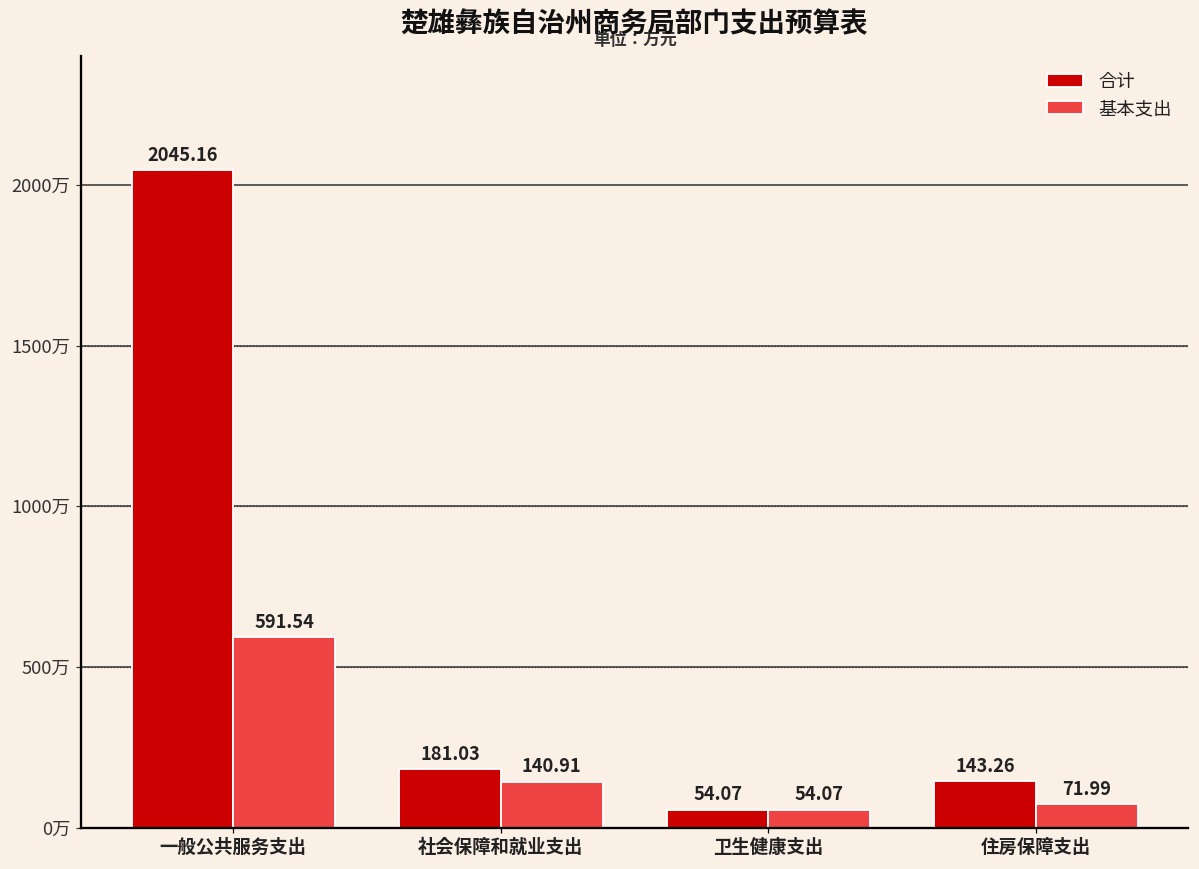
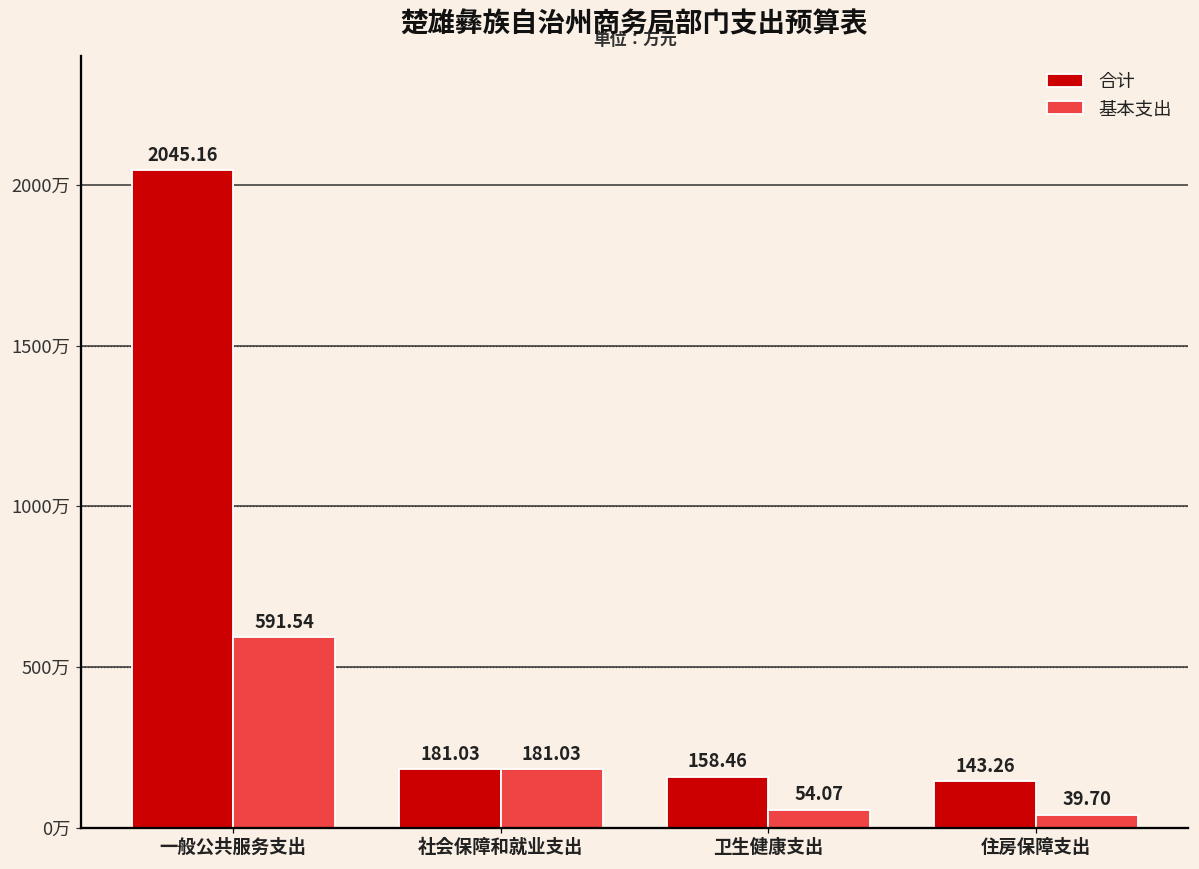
基本支出, 社会保障和就业支出: 140.91 -> 181.03
合计, 卫生健康支出: 54.07 -> 158.46
基本支出, 住房保障支出: 71.99 -> 39.70
